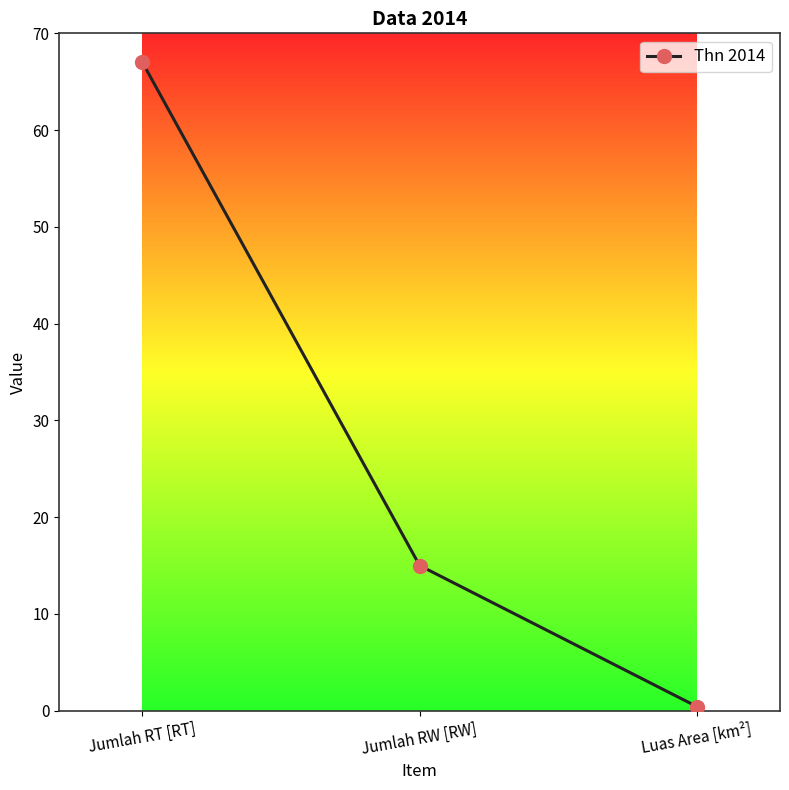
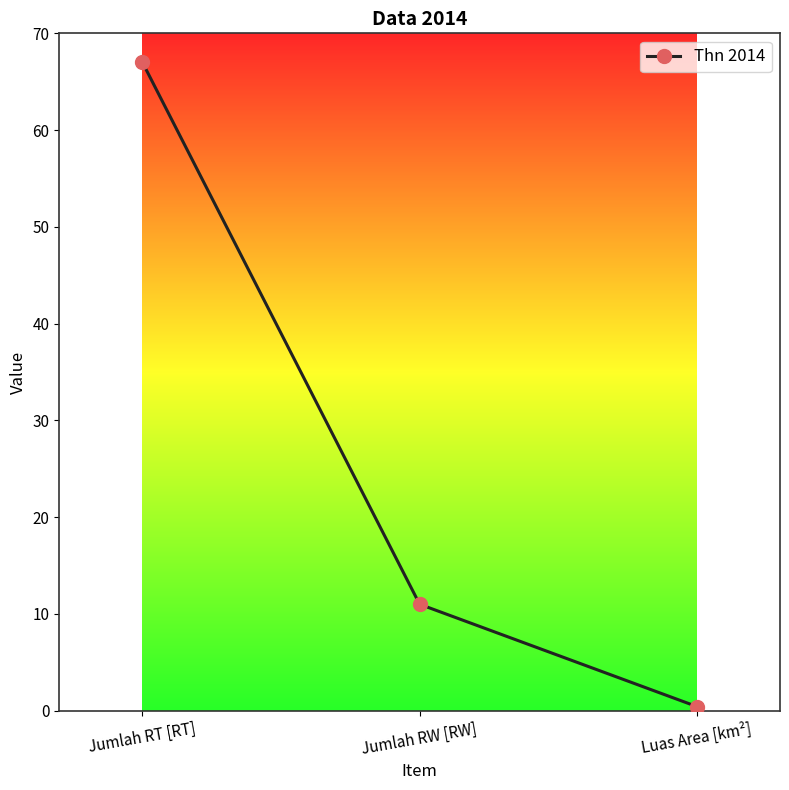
Jumlah RW [RW]: 15 -> 11
